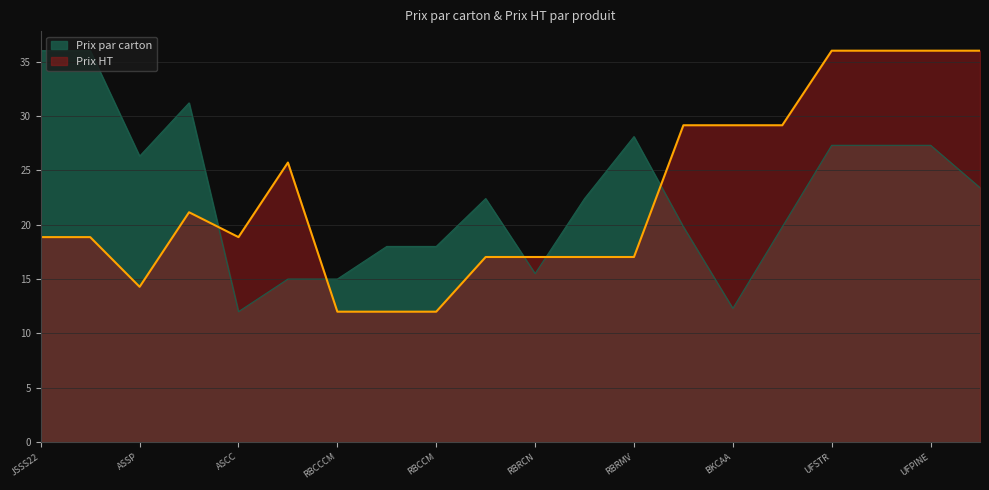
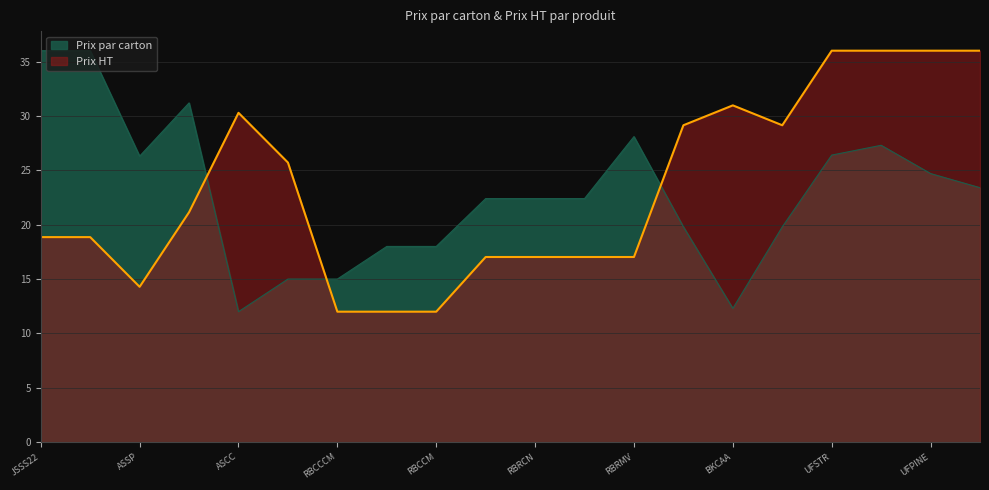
Prix HT, ASCC: 18.9 -> 30.3
Prix par carton, RBRCN: 15.5 -> 22.4
Prix HT, BKCAA: 29.1 -> 31.0
Prix par carton, UFSTR: 27.3 -> 26.4
Prix par carton, UFPINE: 27.3 -> 24.7
